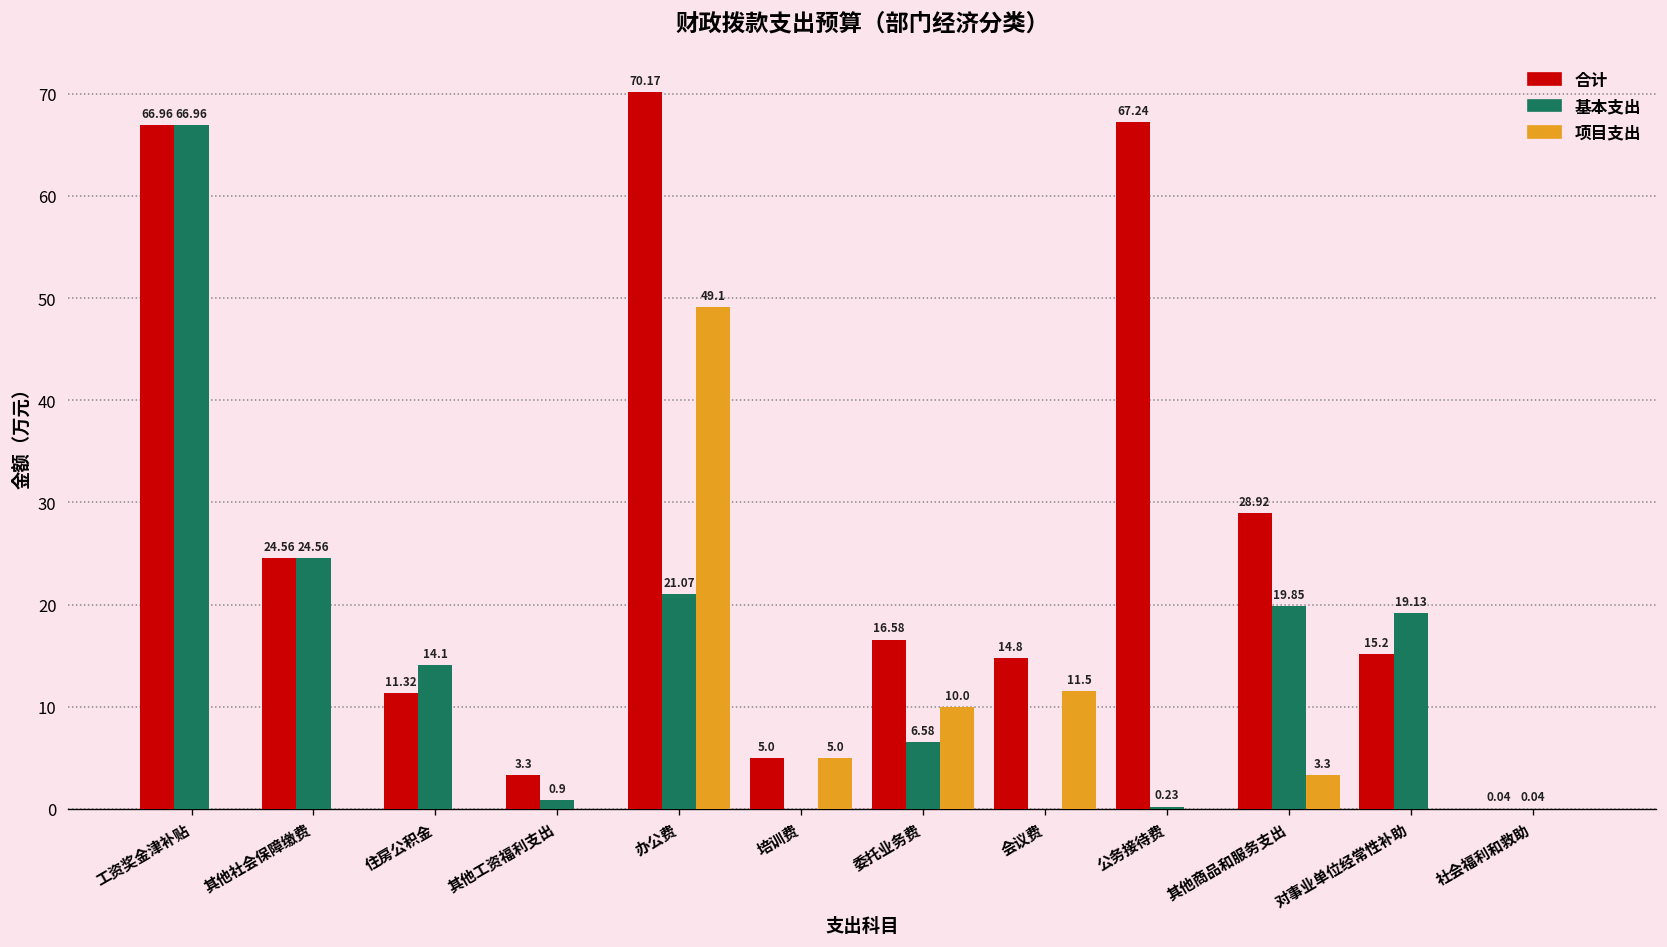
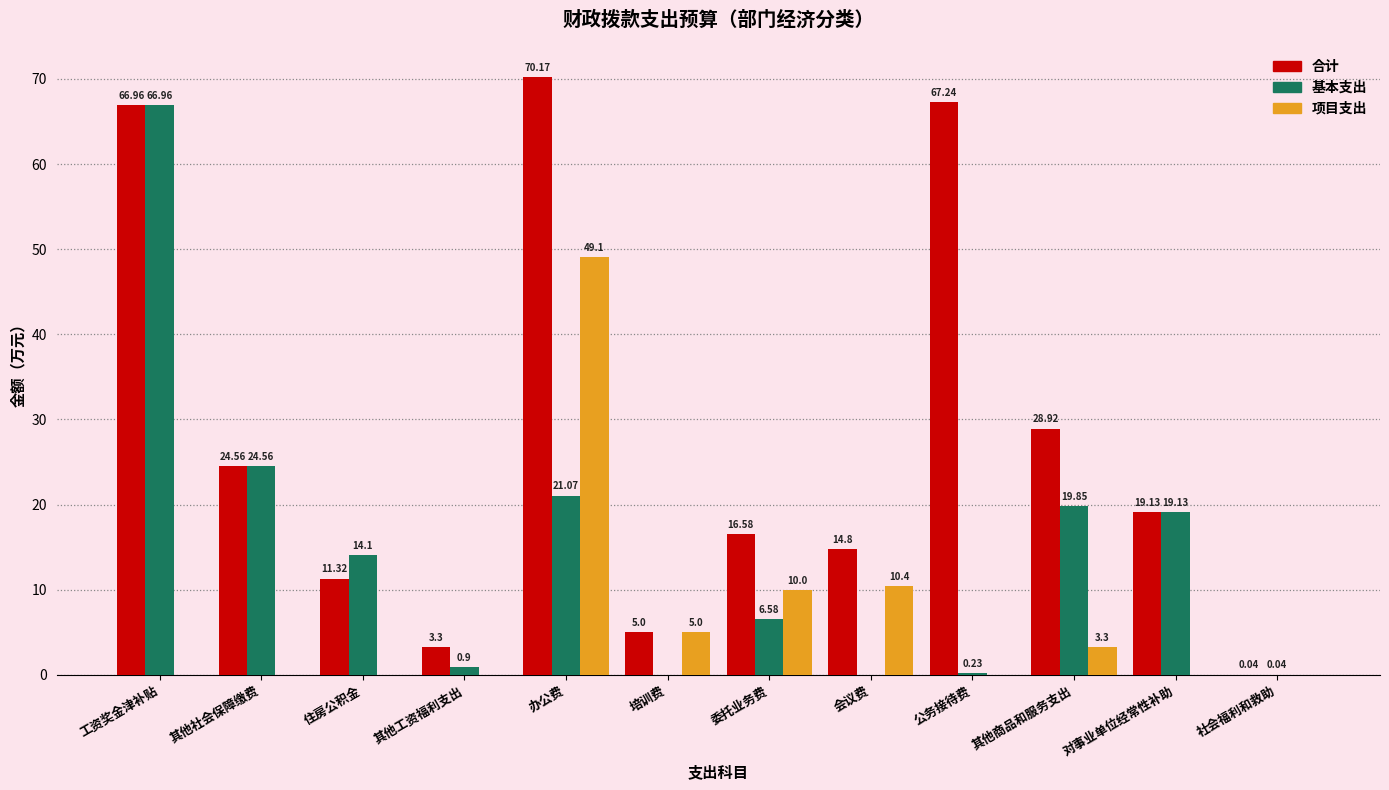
项目支出, 会议费: 11.5 -> 10.4
合计, 对事业单位经常性补助: 15.2 -> 19.13
